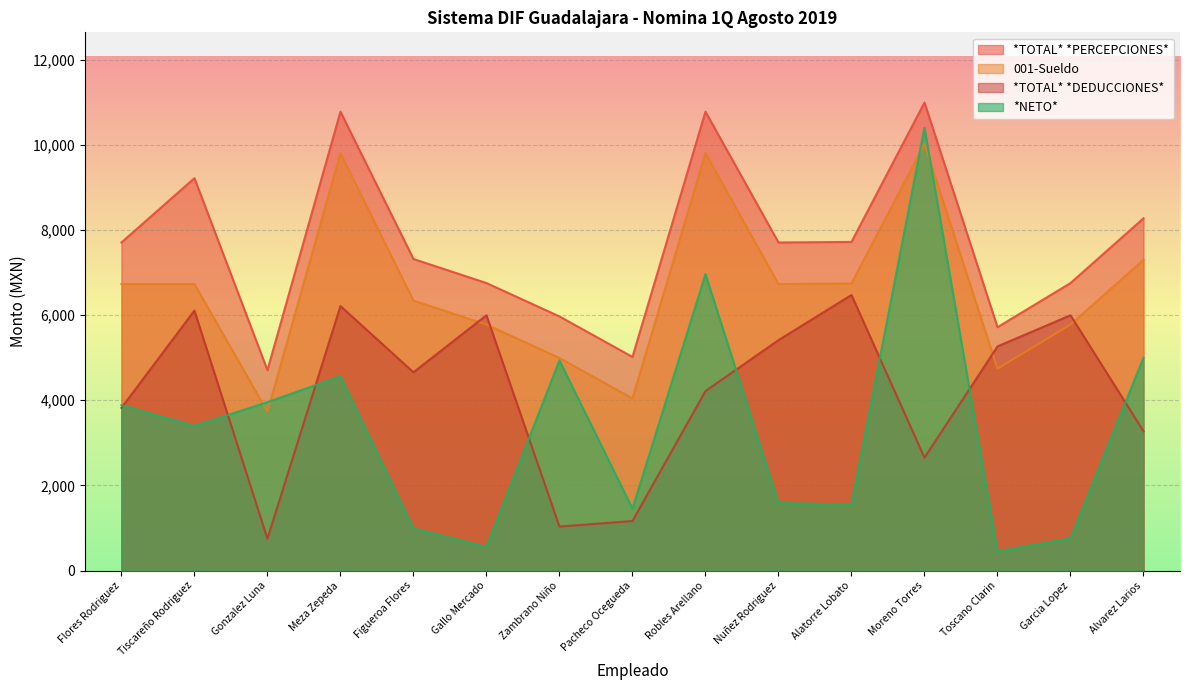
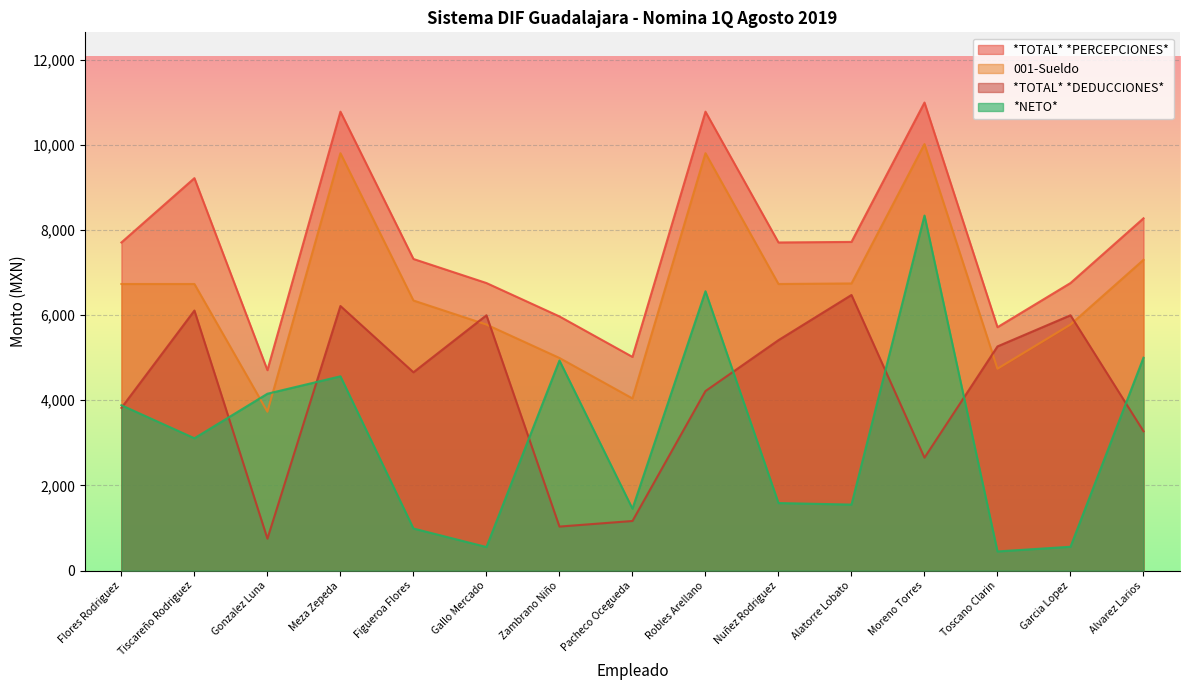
*NETO*, Tiscareño Rodriguez: 3,400 -> 3,100
*NETO*, Gonzalez Luna: 4,000 -> 4,200
*NETO*, Robles Arellano: 7,000 -> 6,600
*NETO*, Moreno Torres: 10,400 -> 8,300
*NETO*, Garcia Lopez: 800 -> 600
